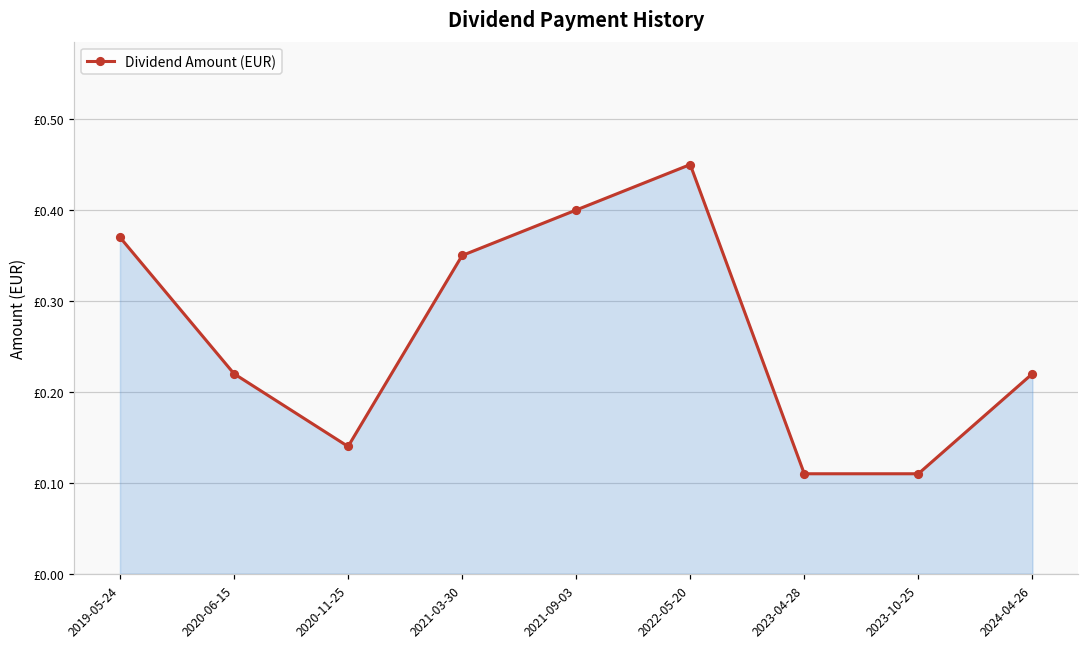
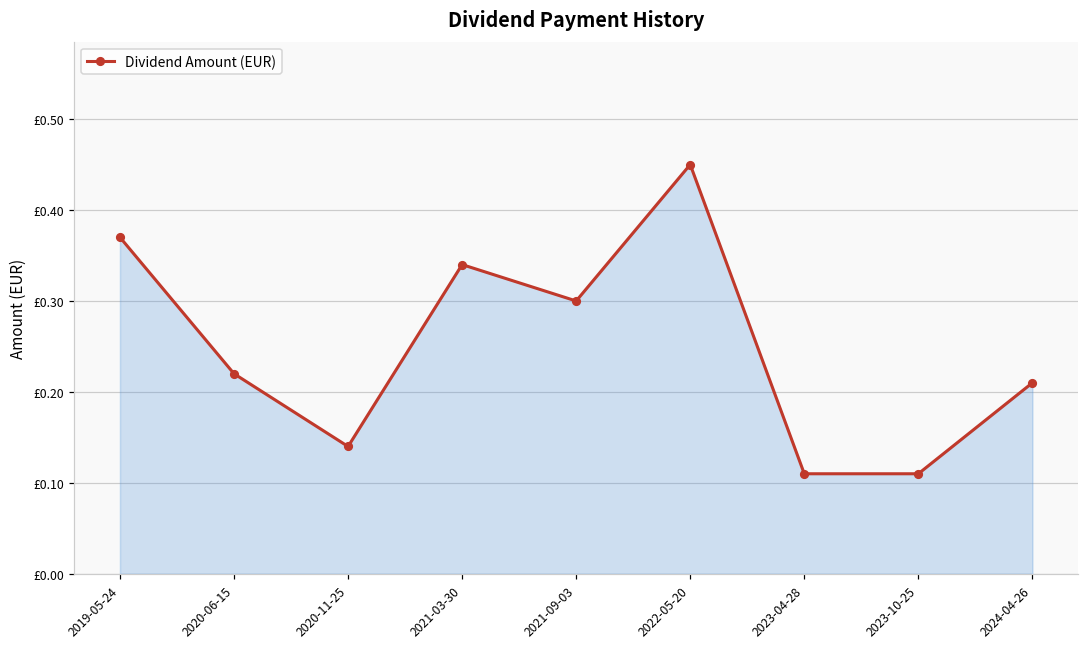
2021-03-30: £0.35 -> £0.34
2021-09-03: £0.4 -> £0.3
2024-04-26: £0.22 -> £0.21
